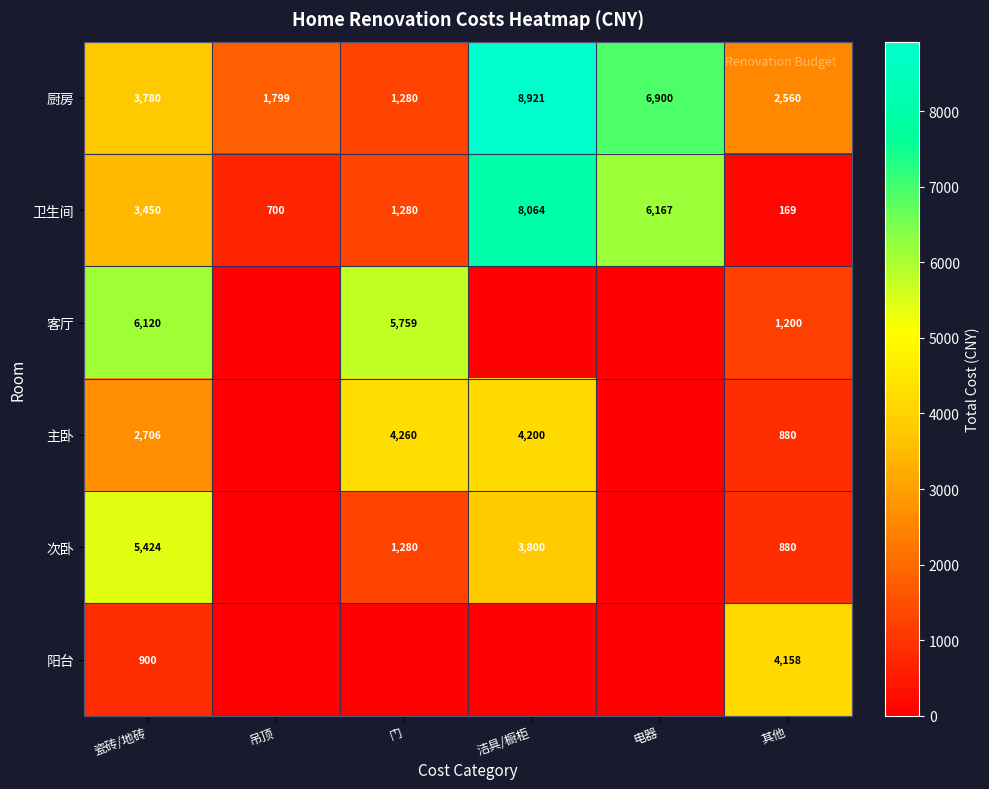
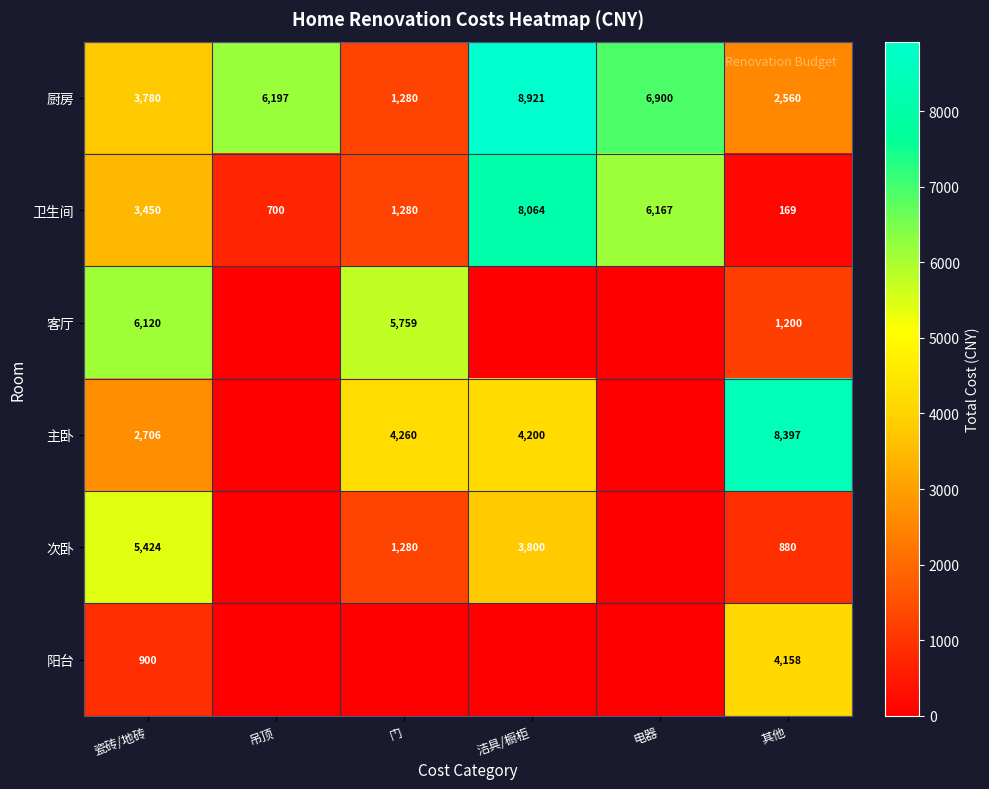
厨房, 吊顶: 1,799 -> 6,197
主卧, 其他: 880 -> 8,397
